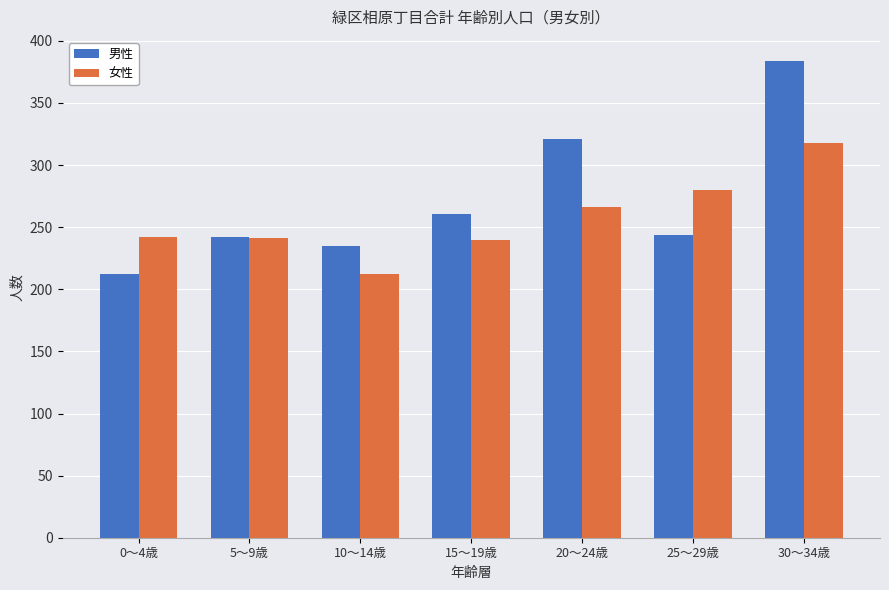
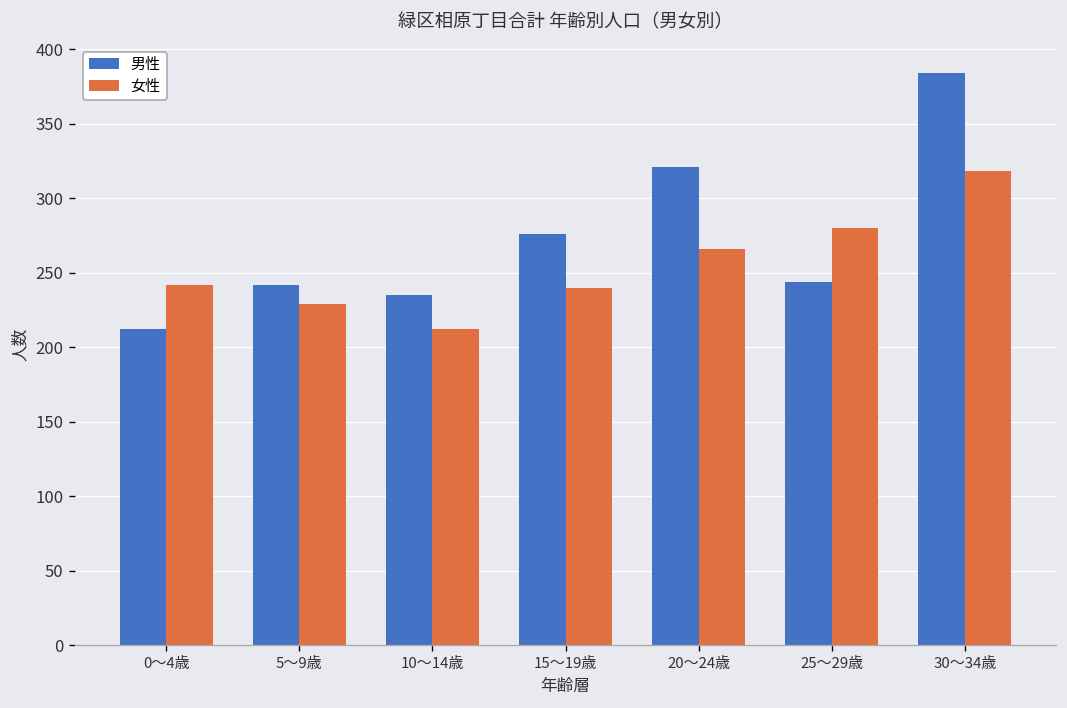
女性, 5～9歳: 241 -> 229
男性, 15～19歳: 261 -> 276
